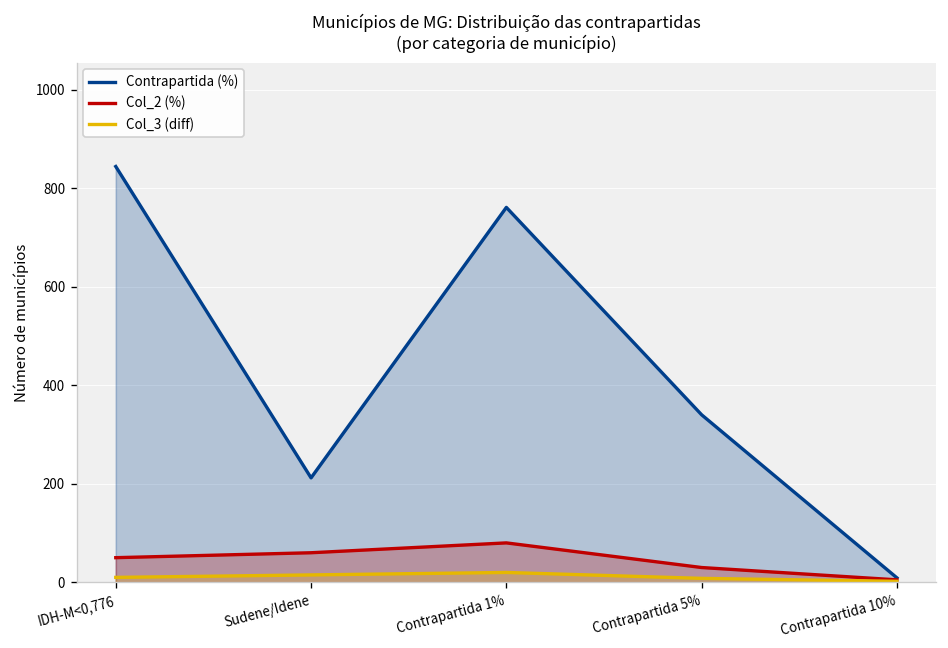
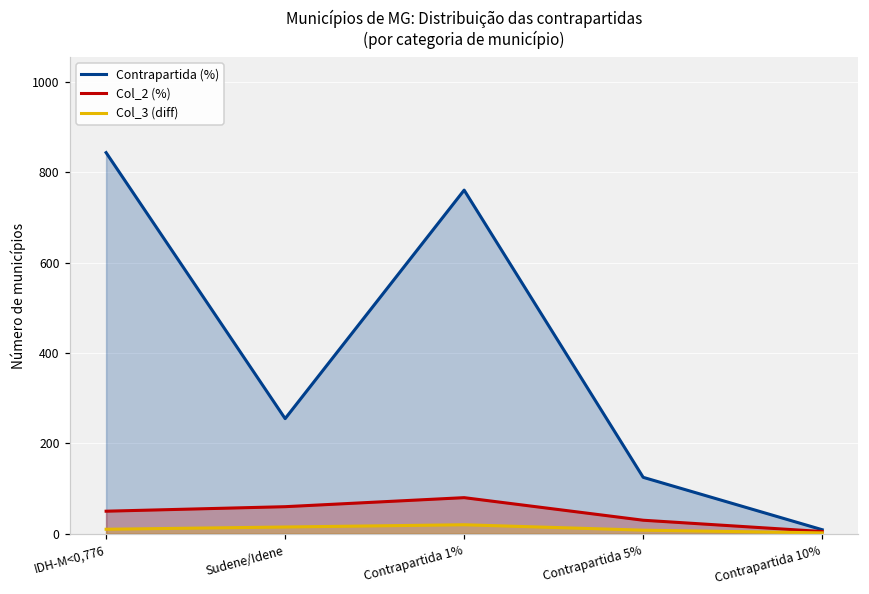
Contrapartida (%), Sudene/Idene: 210 -> 260
Contrapartida (%), Contrapartida 5%: 340 -> 130
